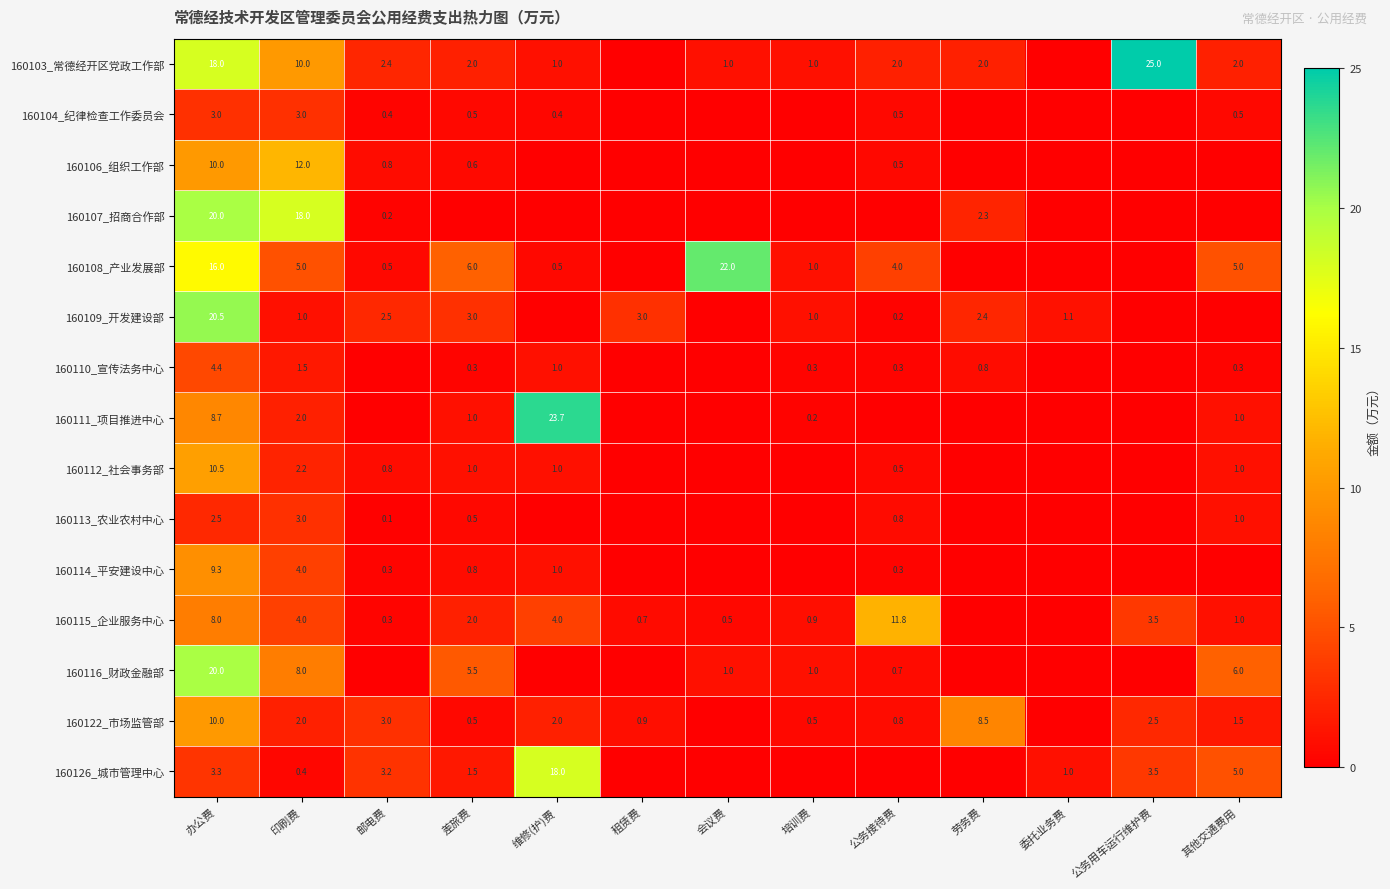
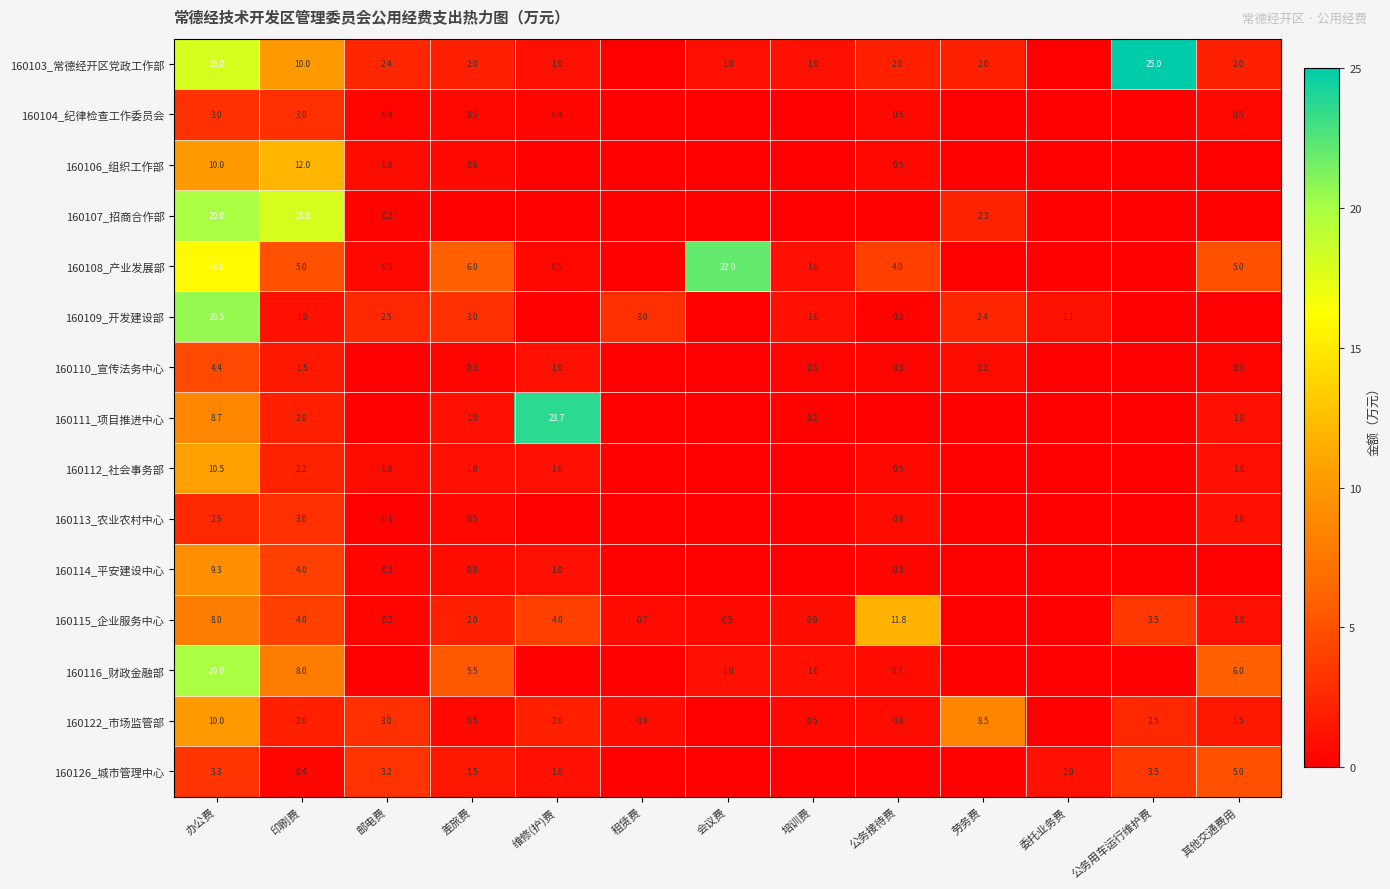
160126_城市管理中心, 维修(护)费: 18.0 -> 1.0
